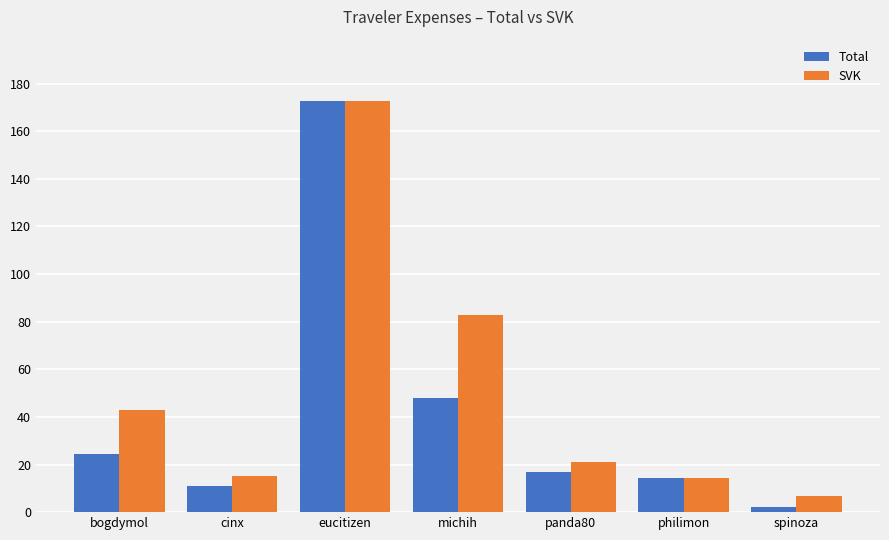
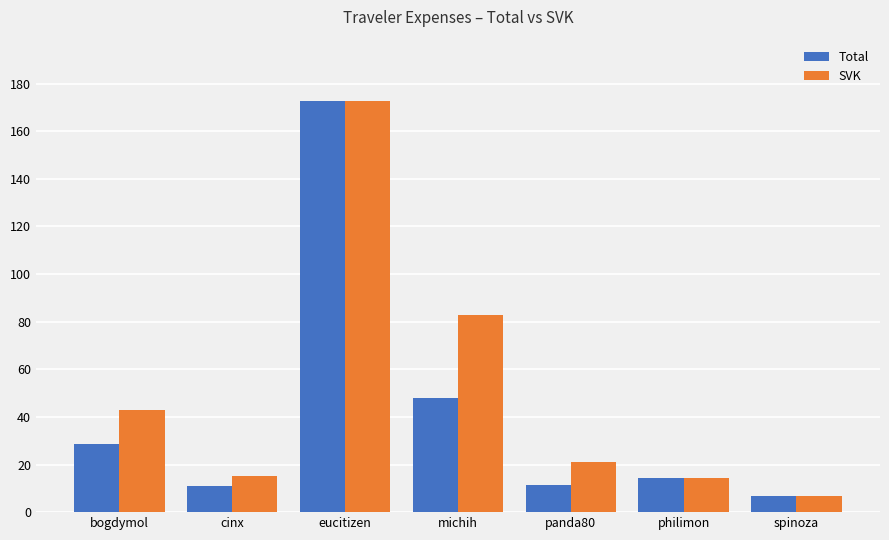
Total, bogdymol: 25 -> 29
Total, panda80: 17 -> 11
Total, spinoza: 2 -> 7
